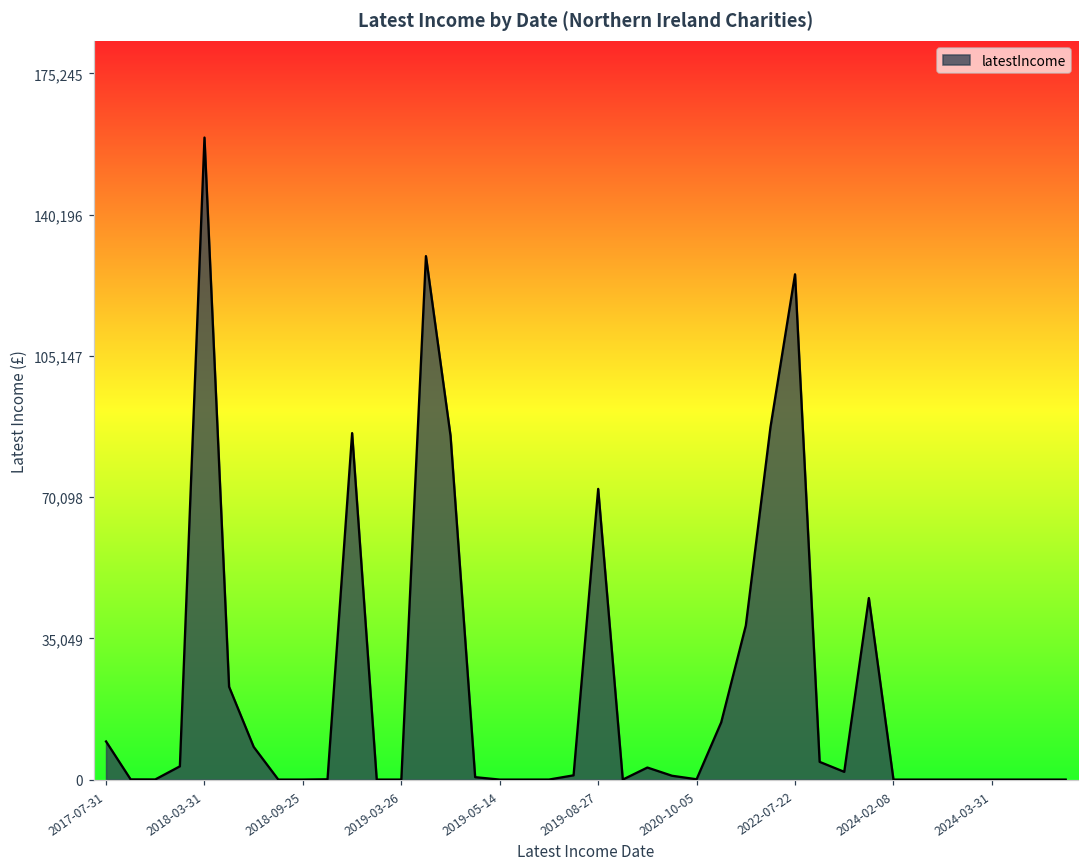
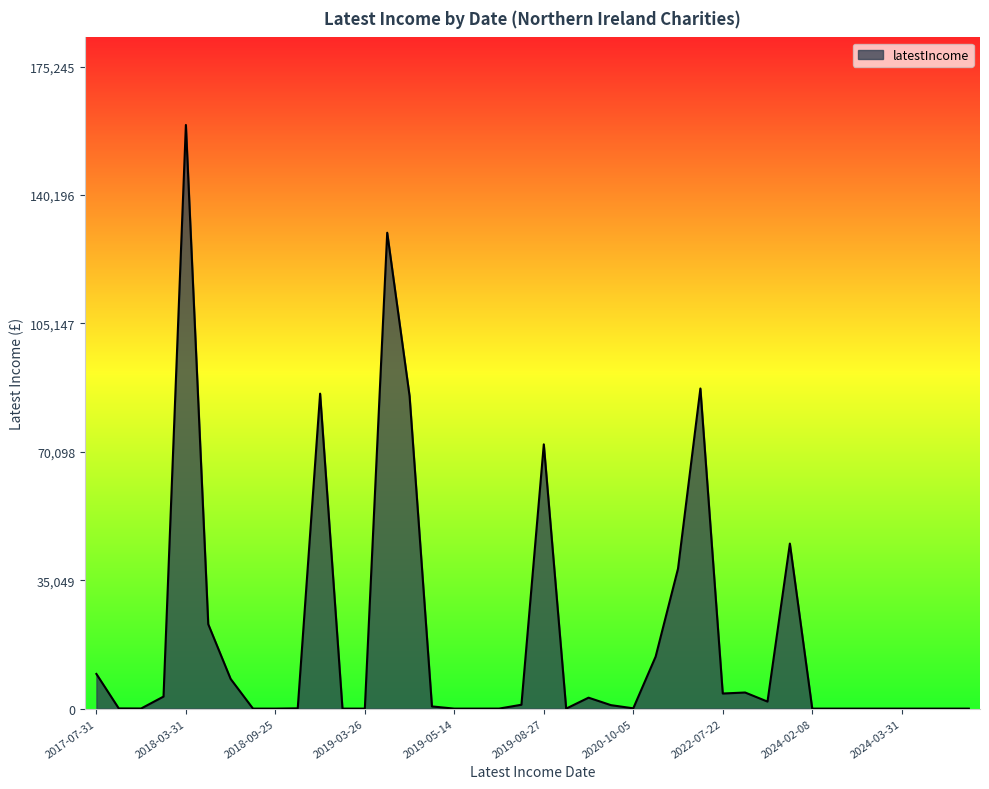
2022-07-22: 125,000 -> 4,000
